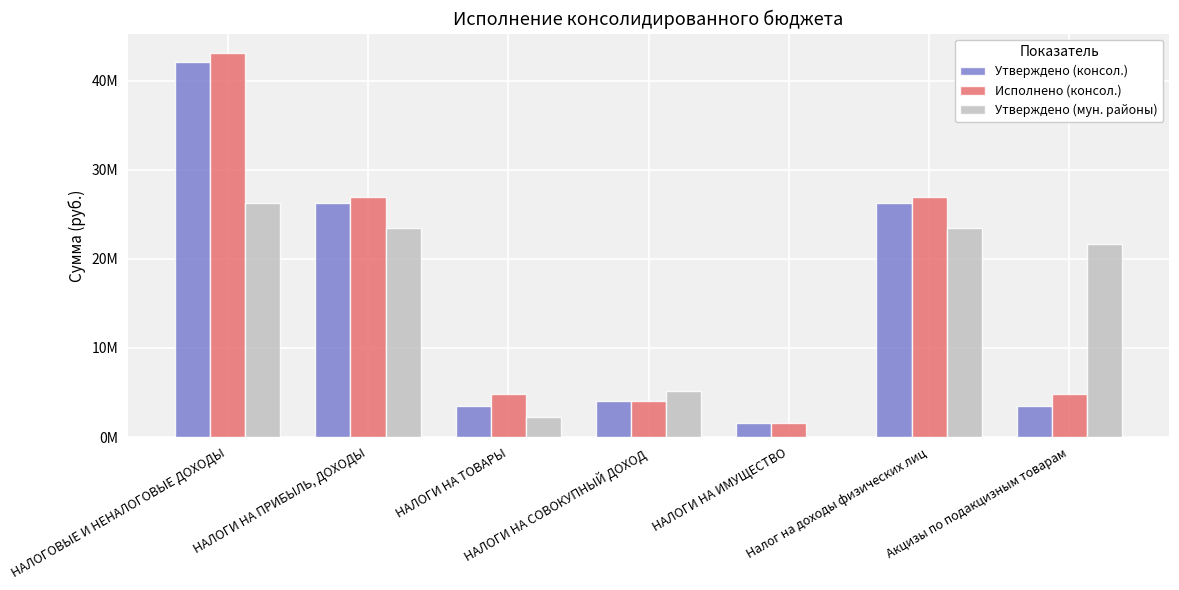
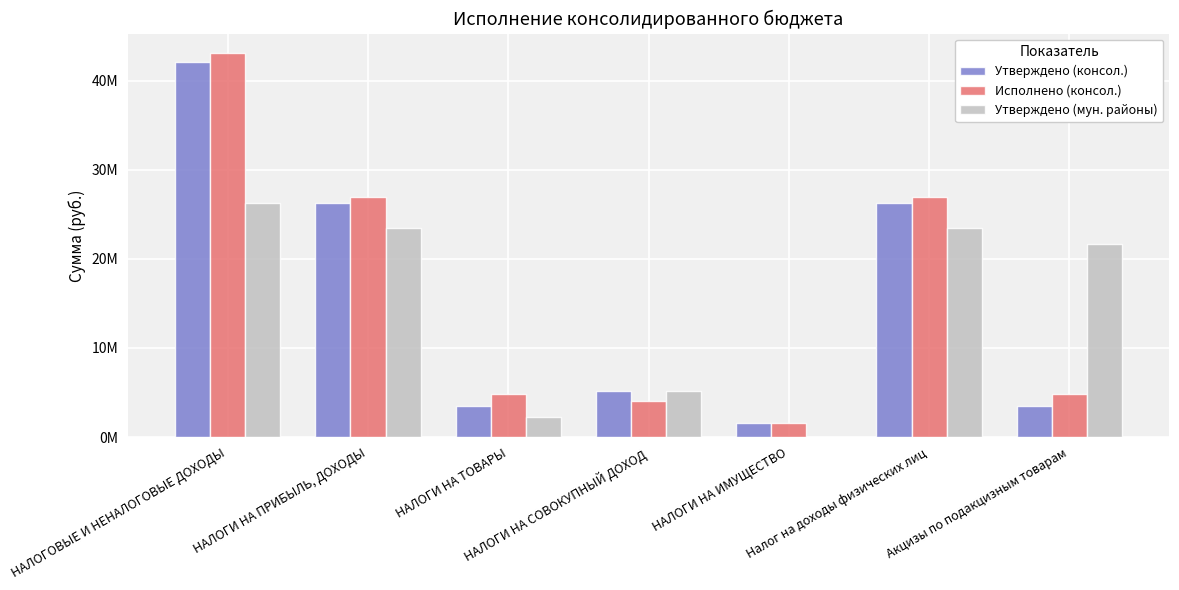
Утверждено (консол.), НАЛОГИ НА СОВОКУПНЫЙ ДОХОД: 4000000 -> 5000000
